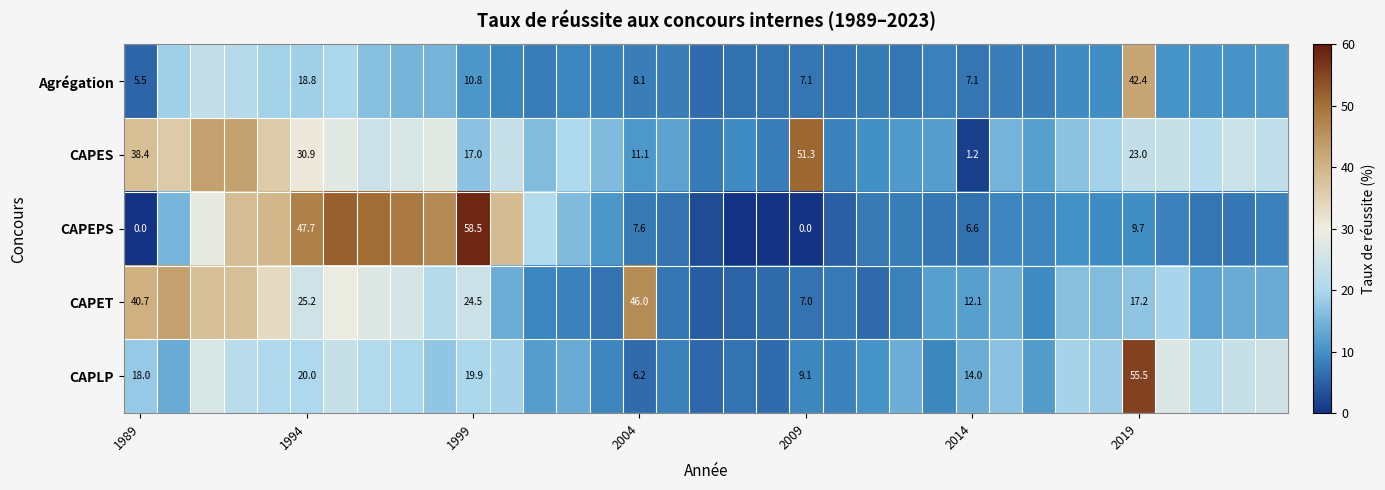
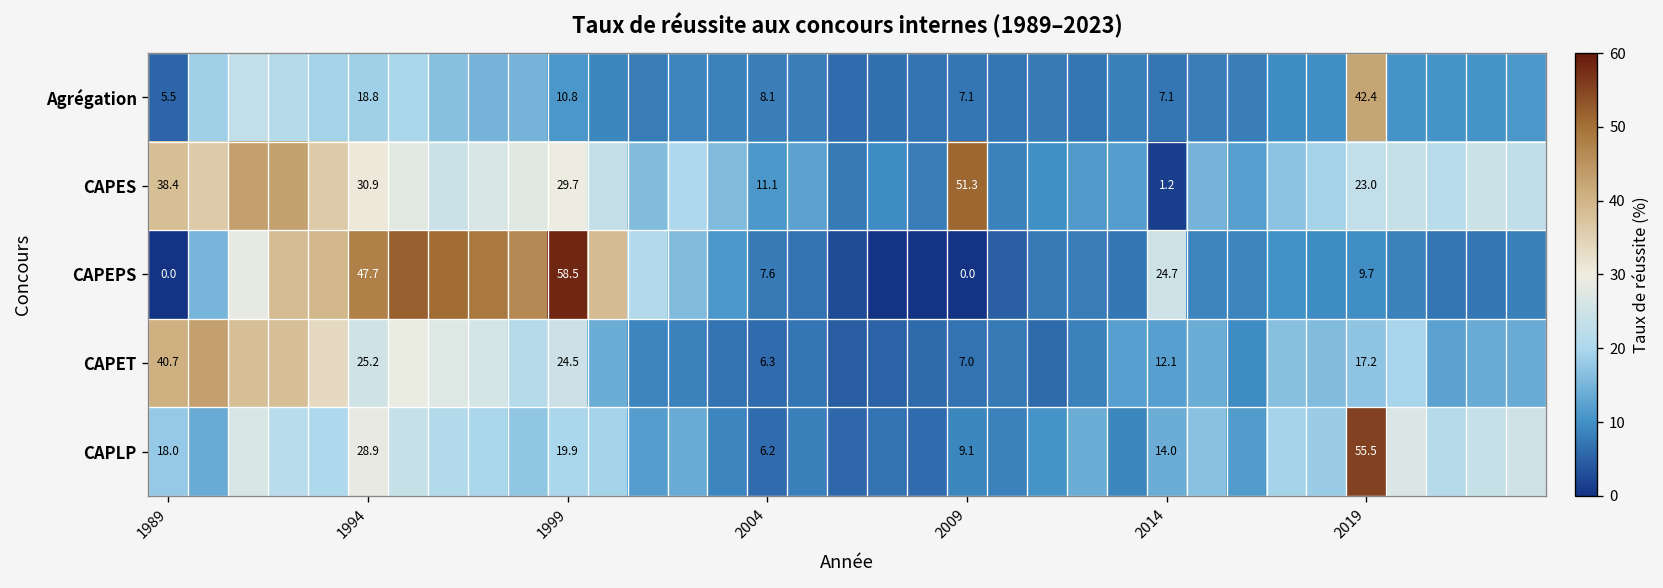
CAPES, 1999: 17.0 -> 29.7
CAPEPS, 2014: 6.6 -> 24.7
CAPET, 2004: 46.0 -> 6.3
CAPLP, 1994: 20.0 -> 28.9
